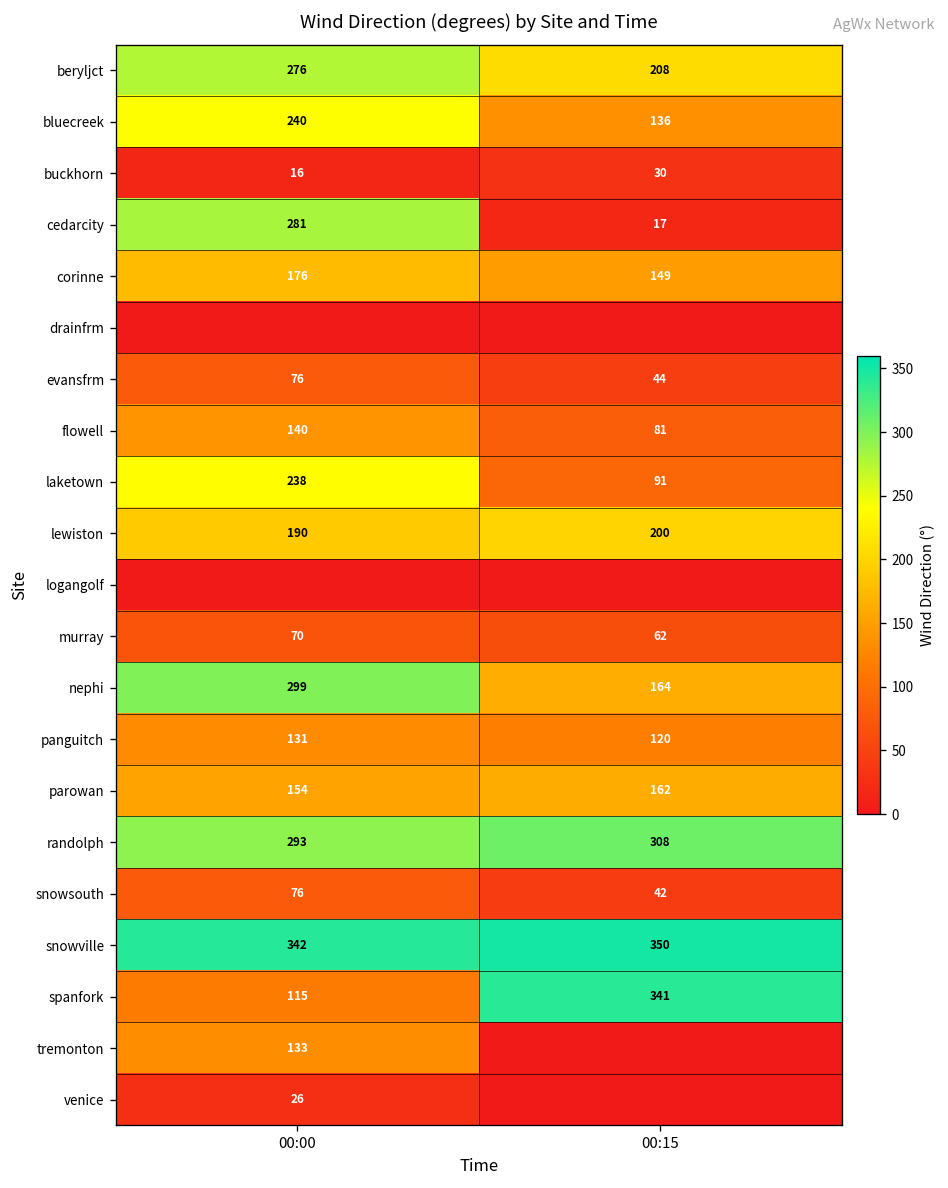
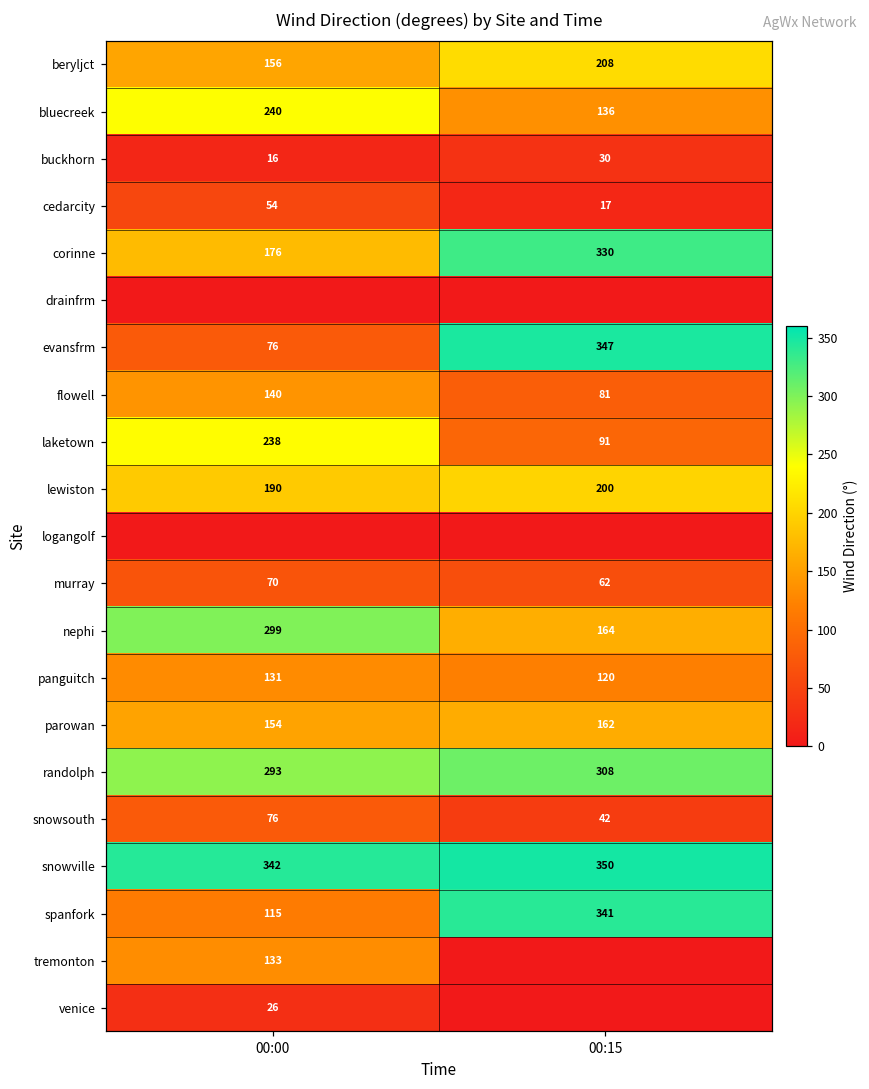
beryljct, 00:00: 276 -> 156
cedarcity, 00:00: 281 -> 54
corinne, 00:15: 149 -> 330
evansfrm, 00:15: 44 -> 347
